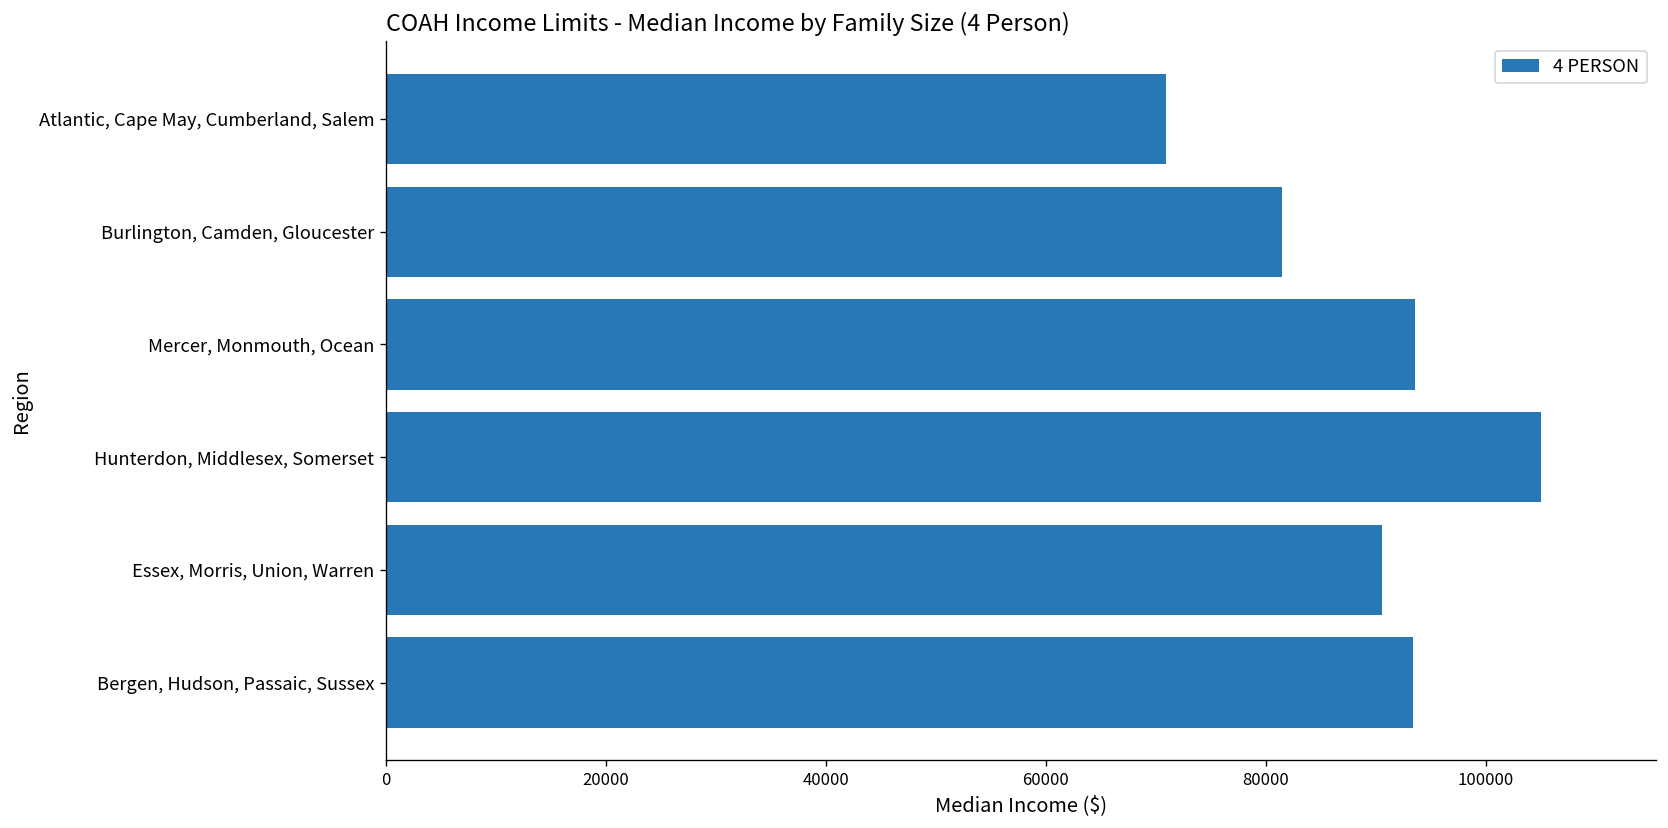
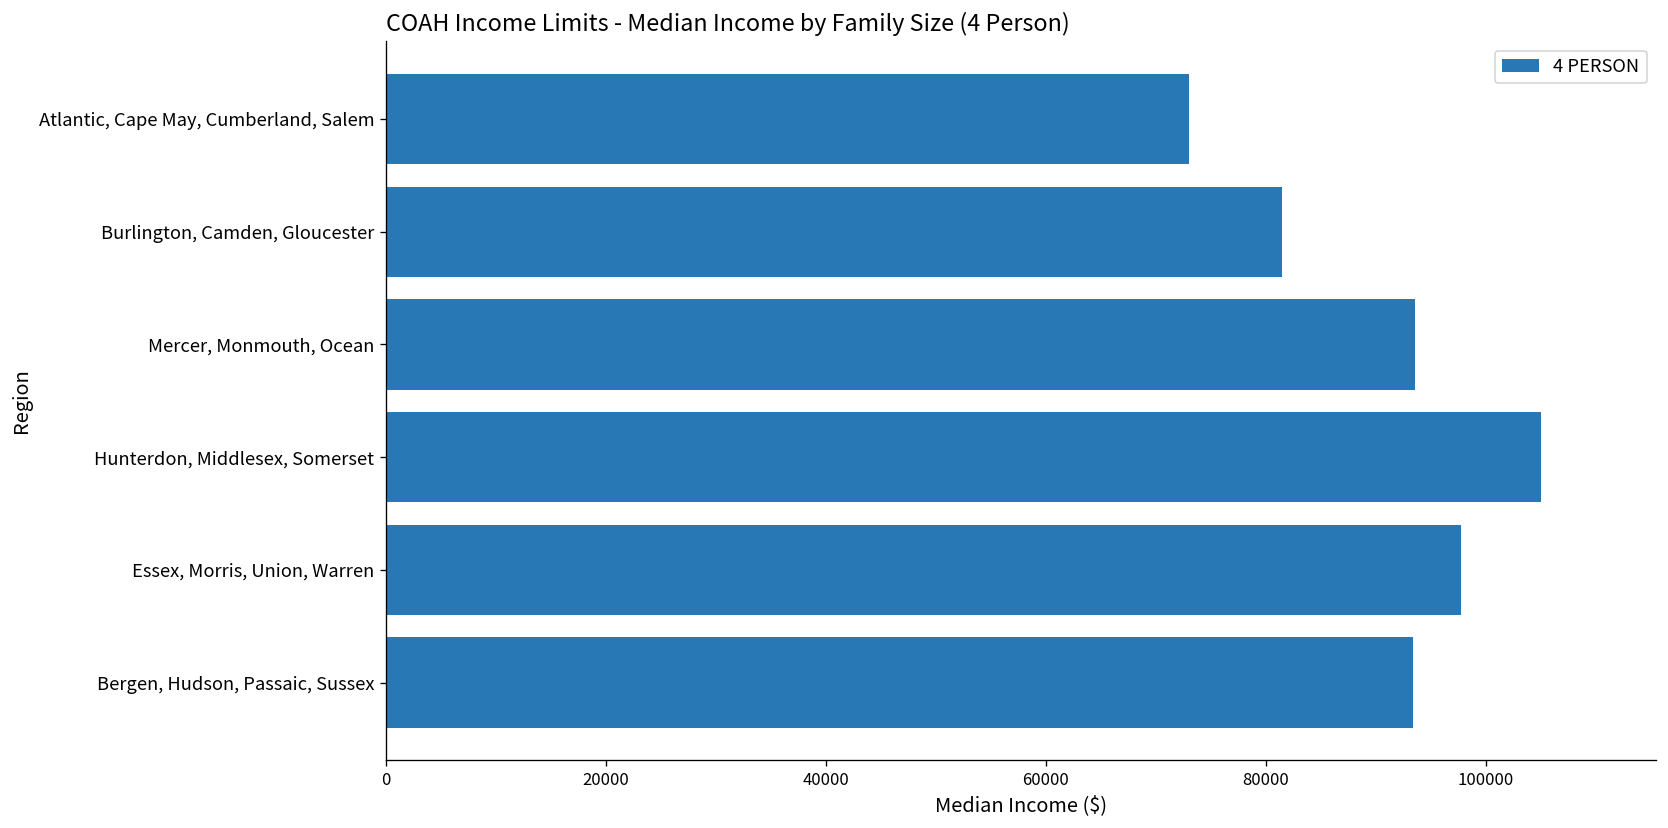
Atlantic, Cape May, Cumberland, Salem: 71000 -> 73000
Essex, Morris, Union, Warren: 91000 -> 98000
